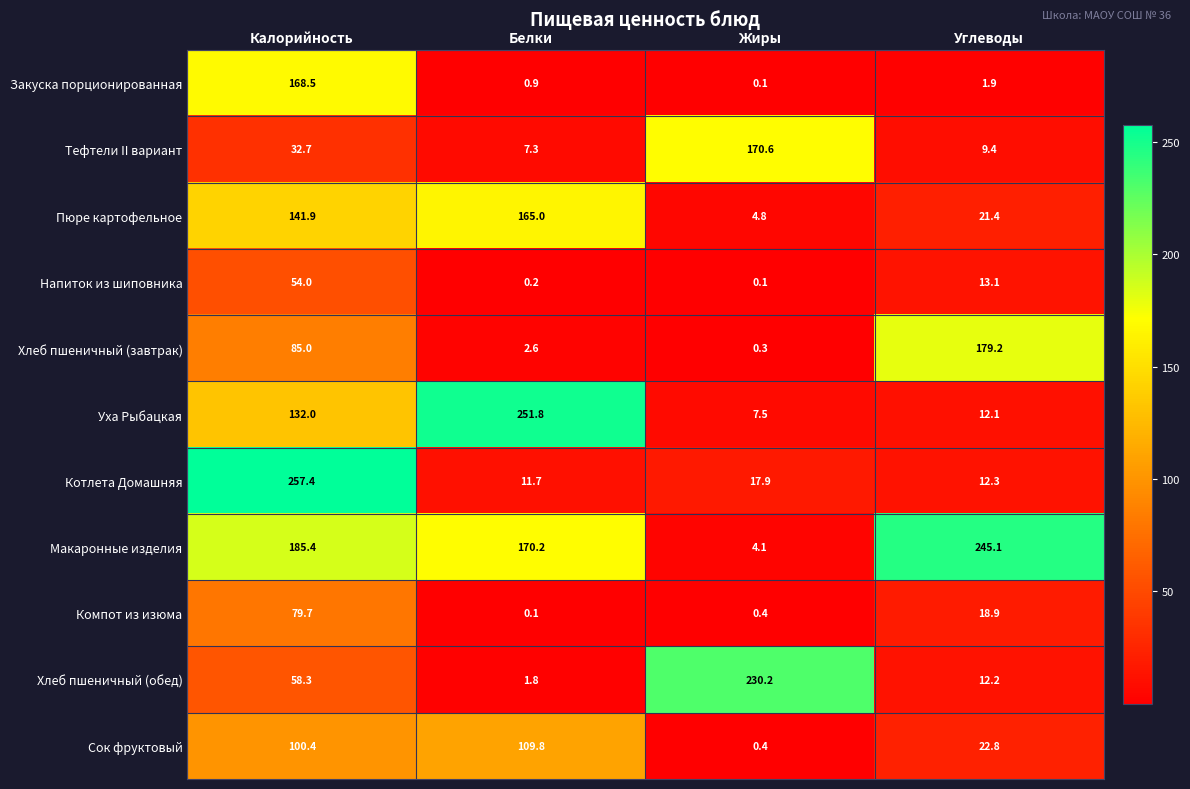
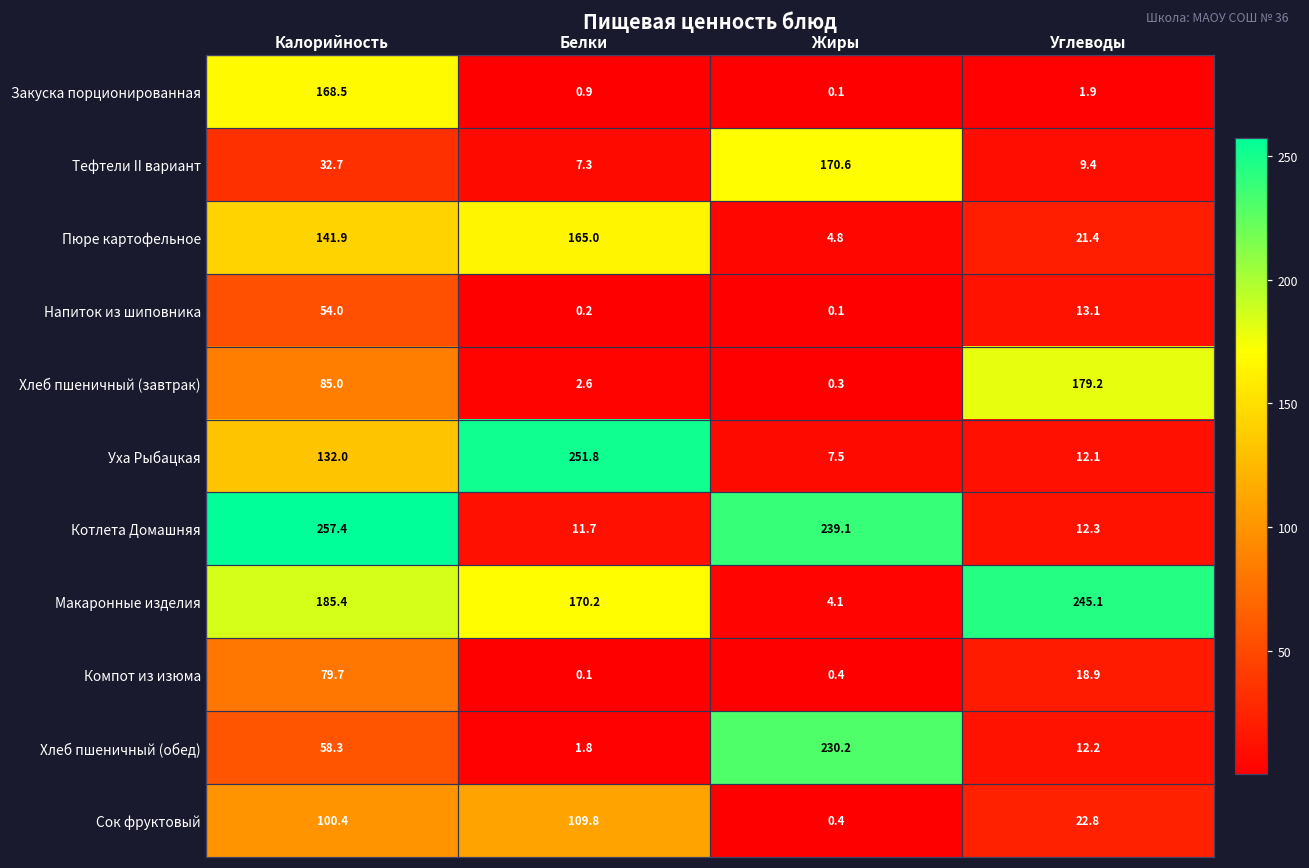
Котлета Домашняя, Жиры: 17.9 -> 239.1
